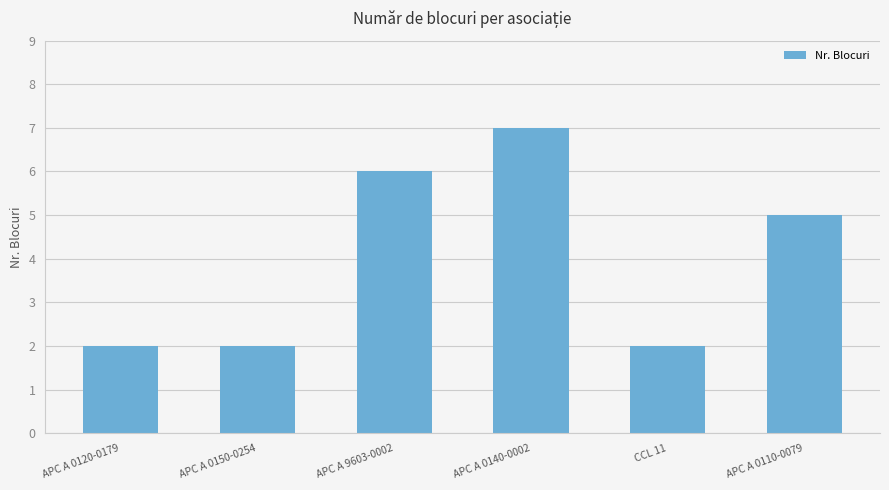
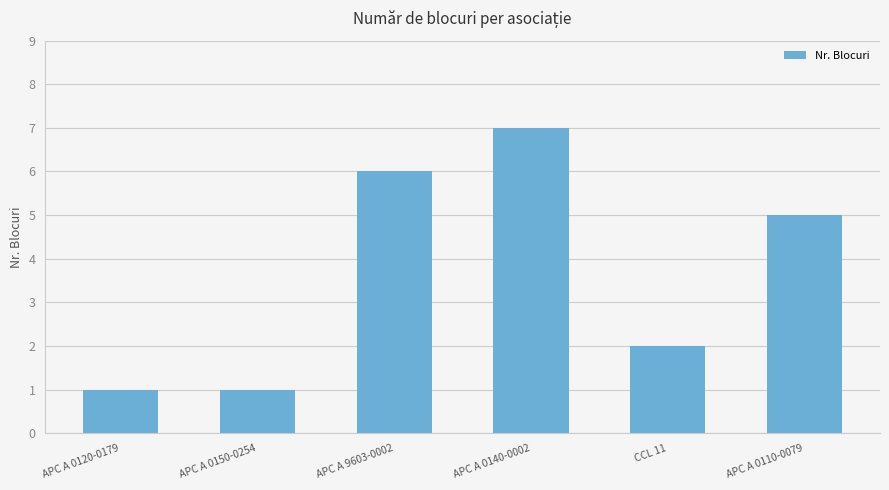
APC A 0120-0179: 2 -> 1
APC A 0150-0254: 2 -> 1
